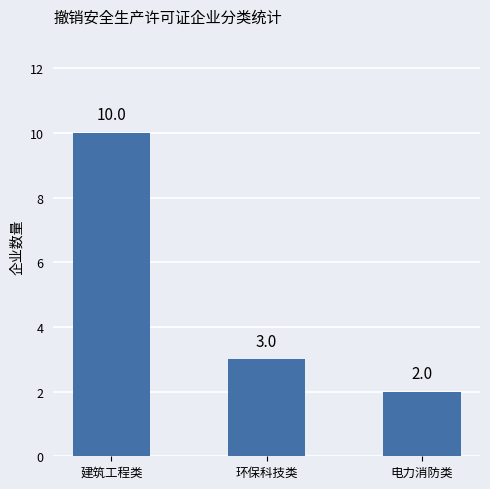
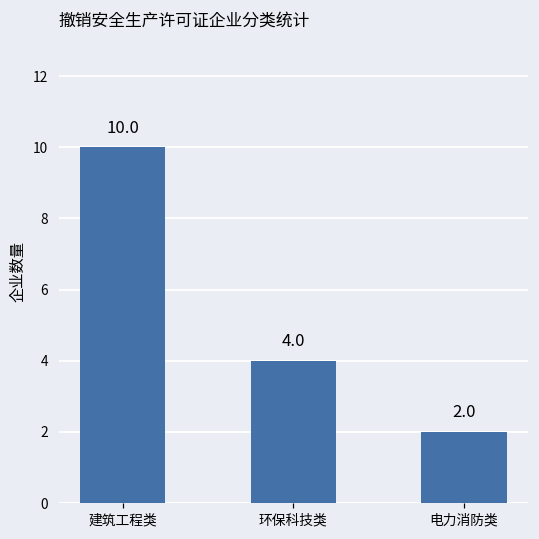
环保科技类: 3.0 -> 4.0
